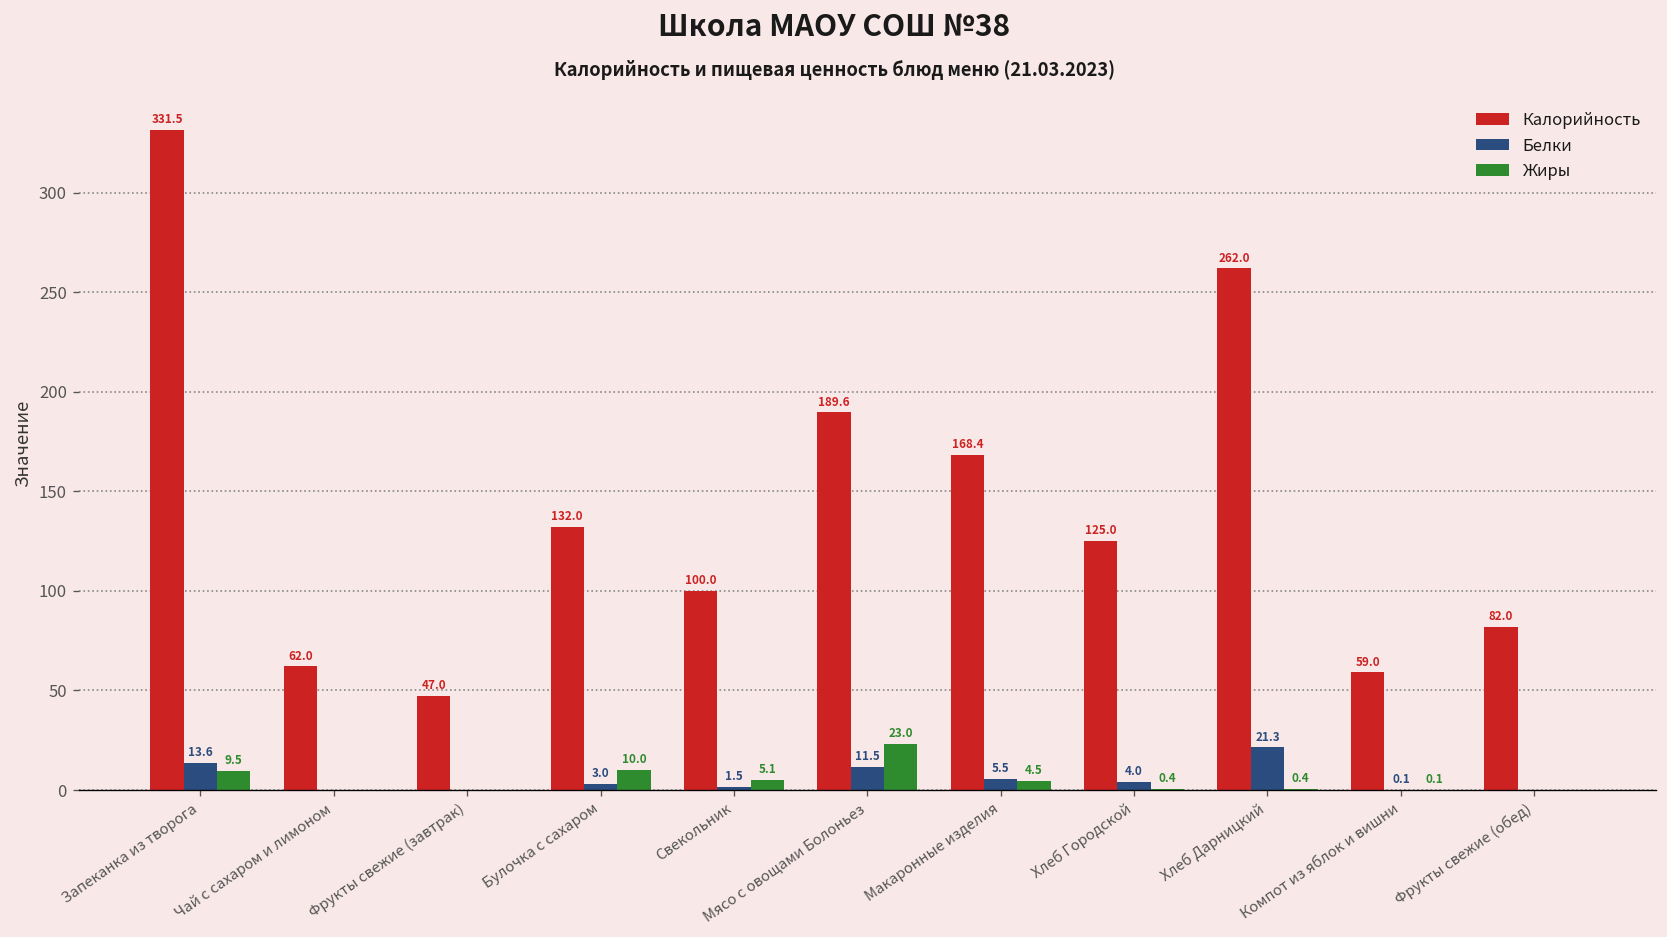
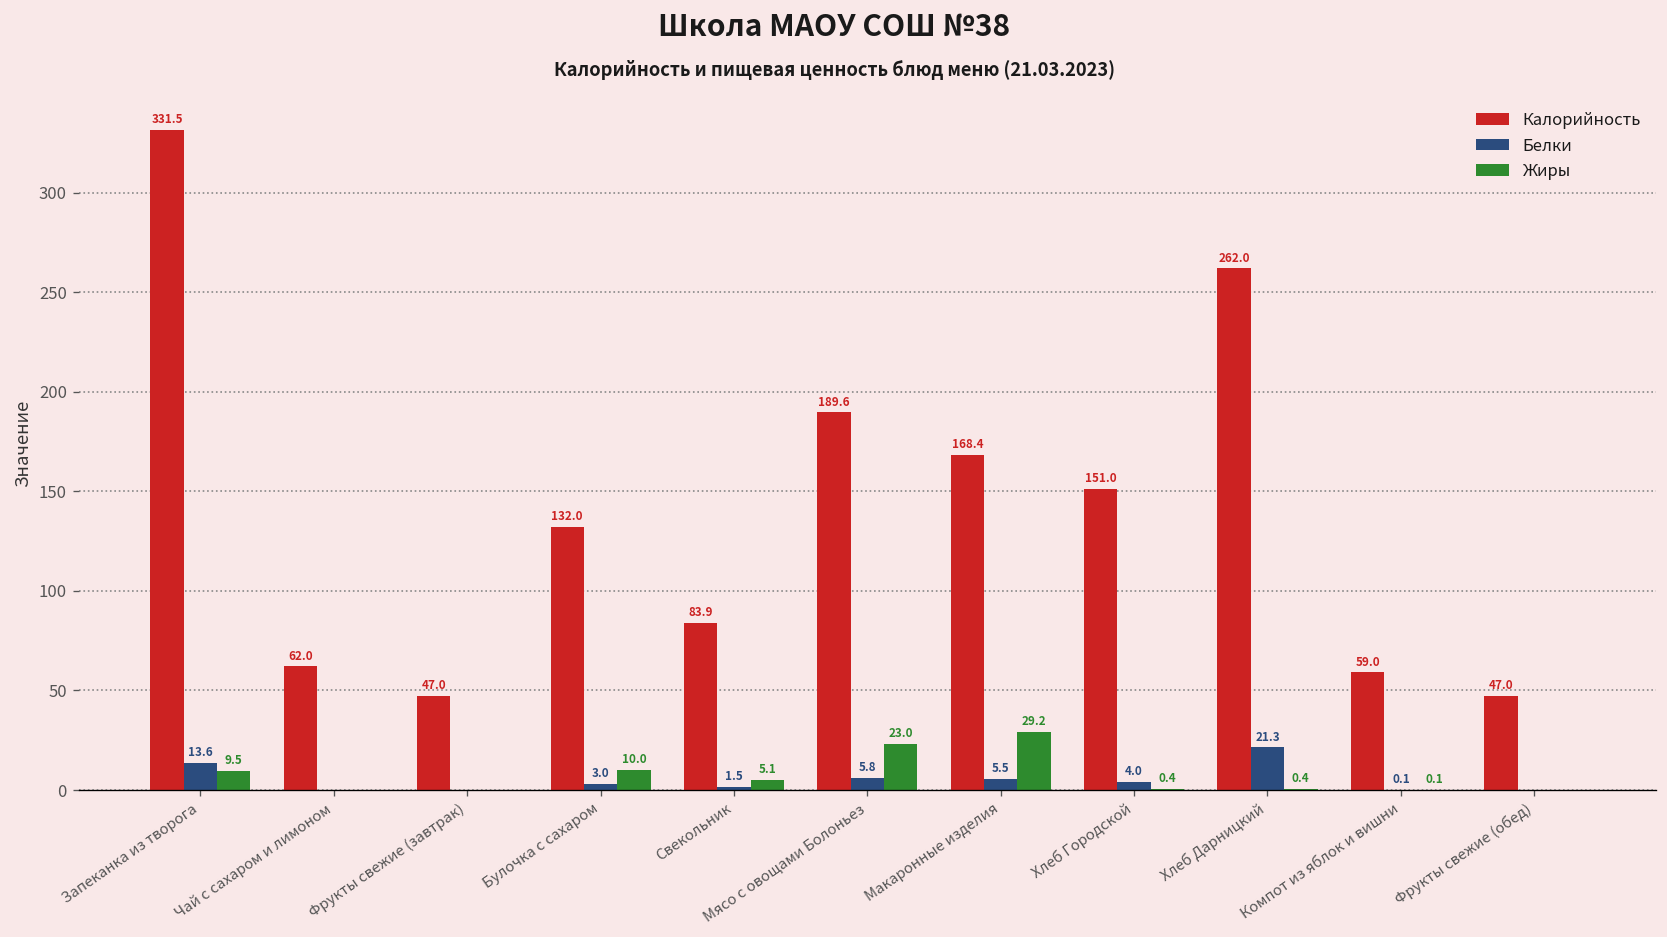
Калорийность, Свекольник: 100.0 -> 83.9
Белки, Мясо с овощами Болоньез: 11.5 -> 5.8
Жиры, Макаронные изделия: 4.5 -> 29.2
Калорийность, Хлеб Городской: 125.0 -> 151.0
Калорийность, Фрукты свежие (обед): 82.0 -> 47.0
